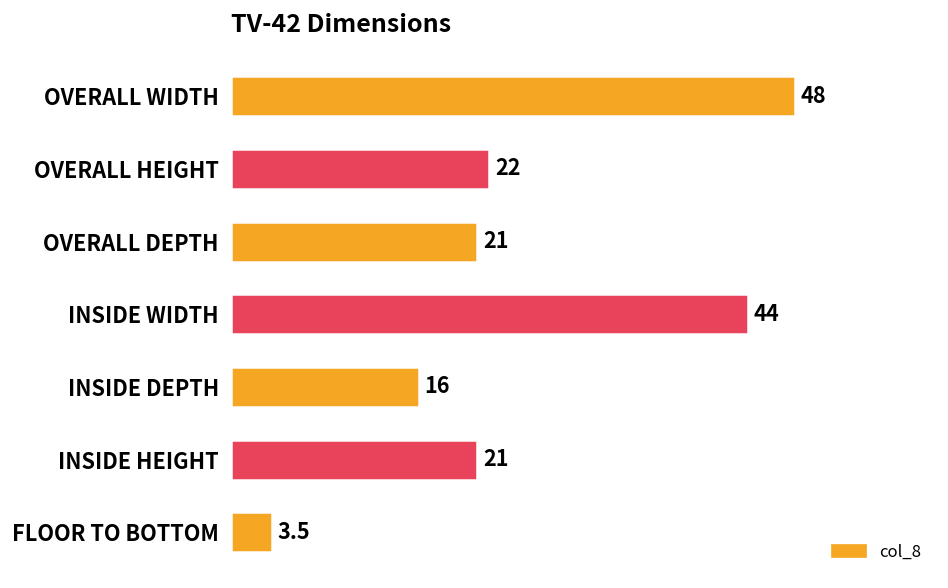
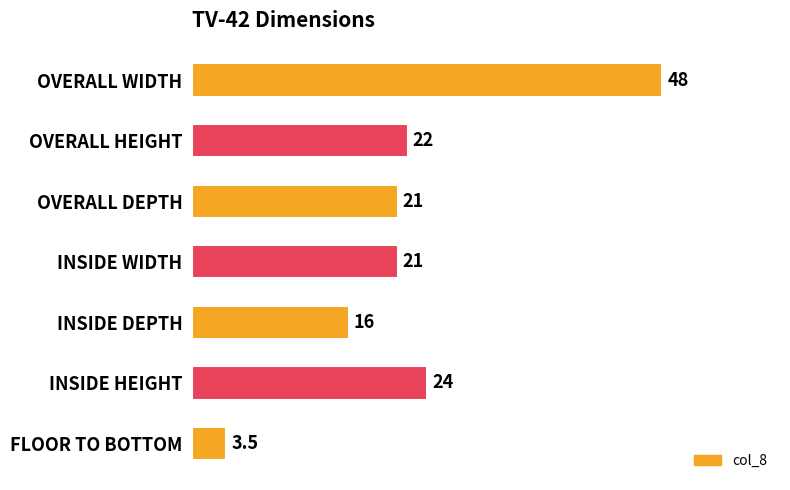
INSIDE WIDTH: 44 -> 21
INSIDE HEIGHT: 21 -> 24
